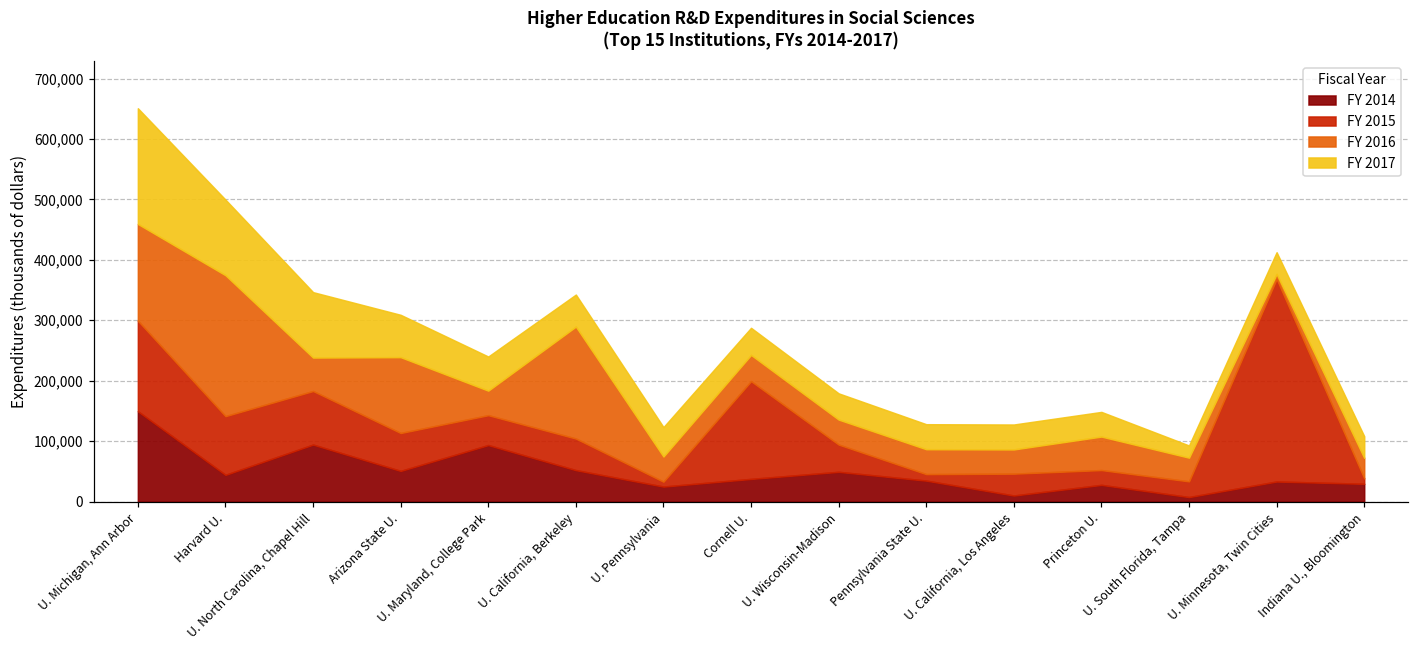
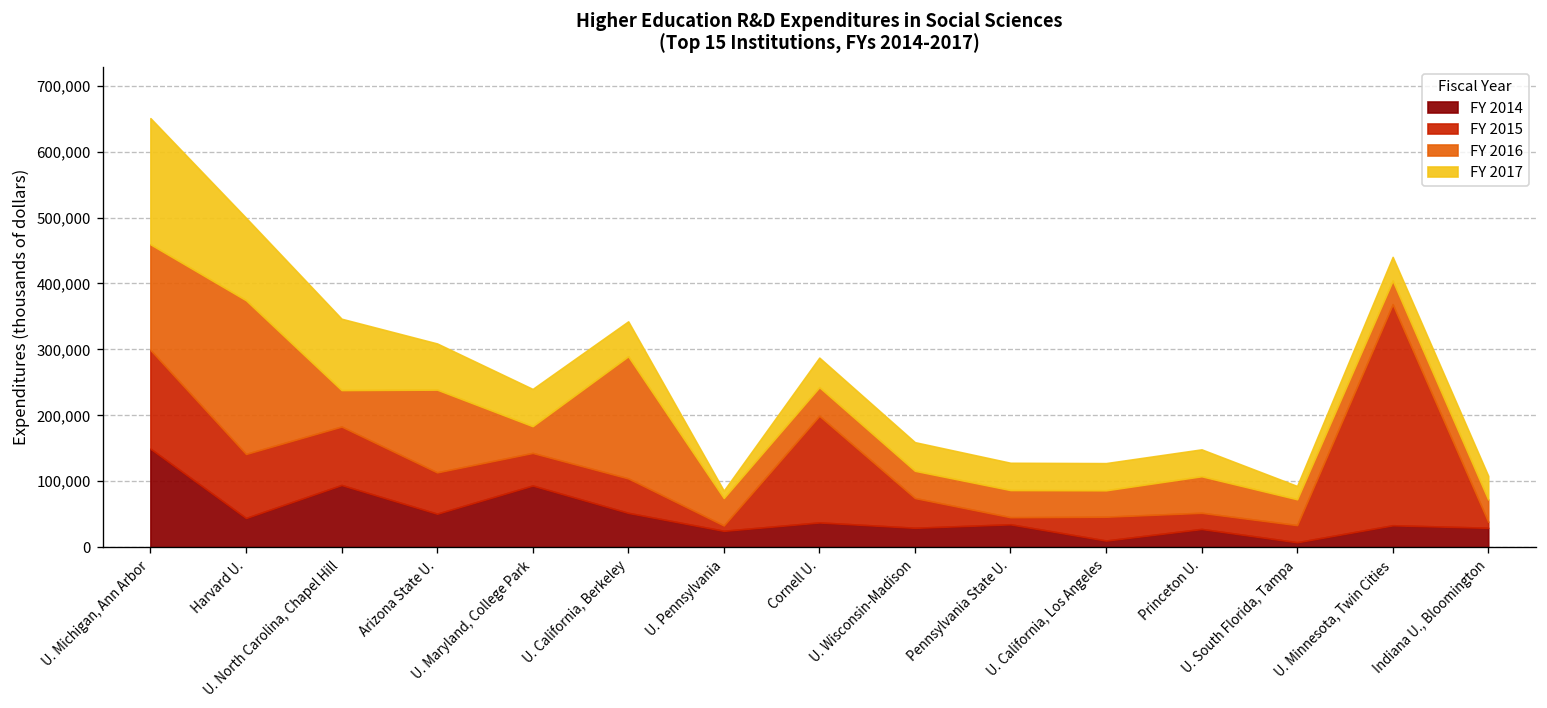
FY 2017, U. Pennsylvania: 50,000 -> 10,000
FY 2014, U. Wisconsin-Madison: 50,000 -> 30,000
FY 2016, U. Minnesota, Twin Cities: 10,000 -> 40,000
